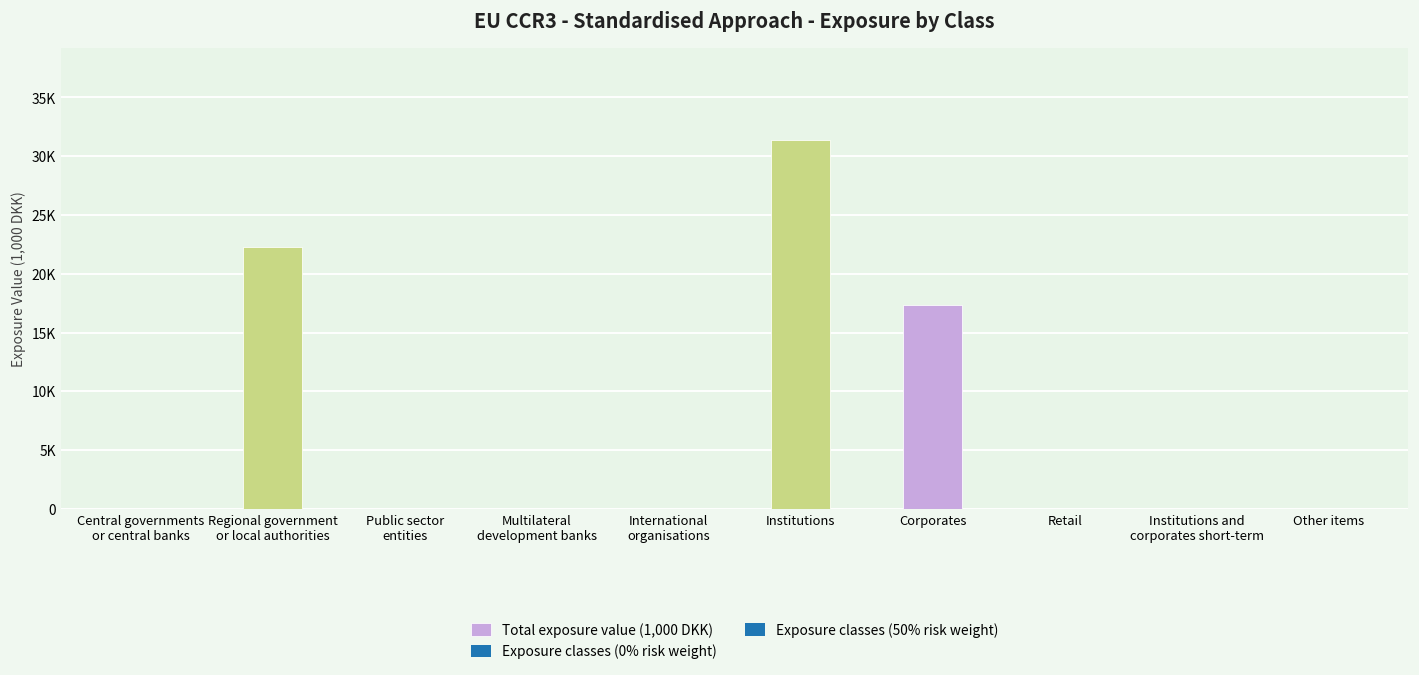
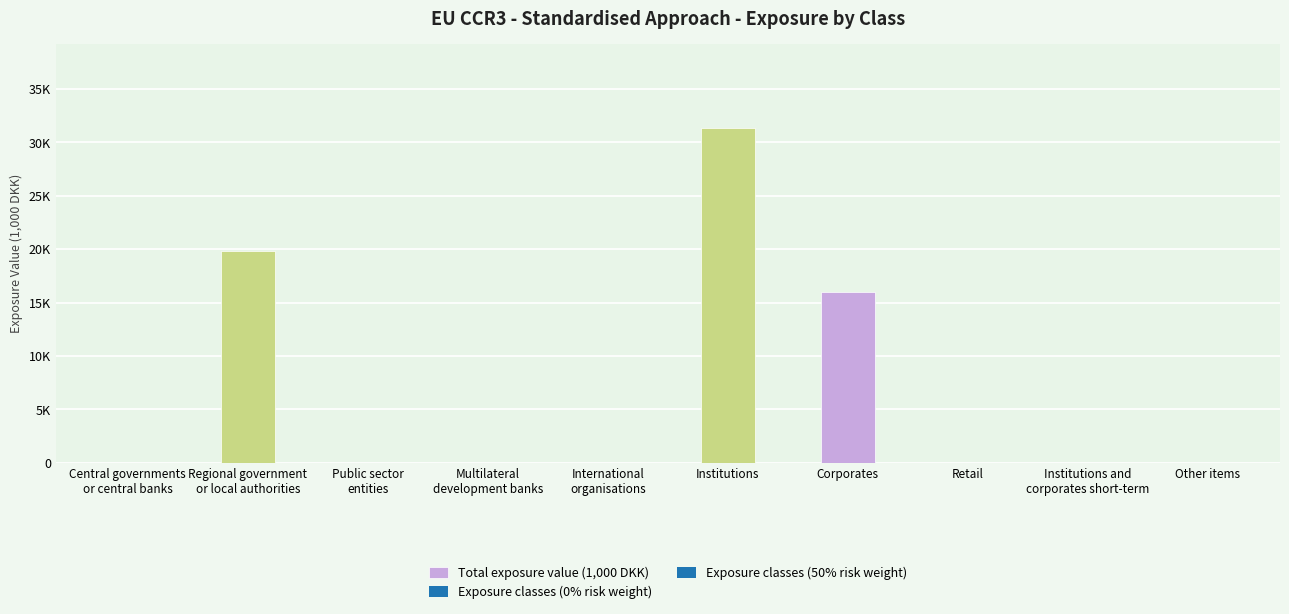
Regional government or local authorities: 22300 -> 19800
Corporates: 17400 -> 16000
